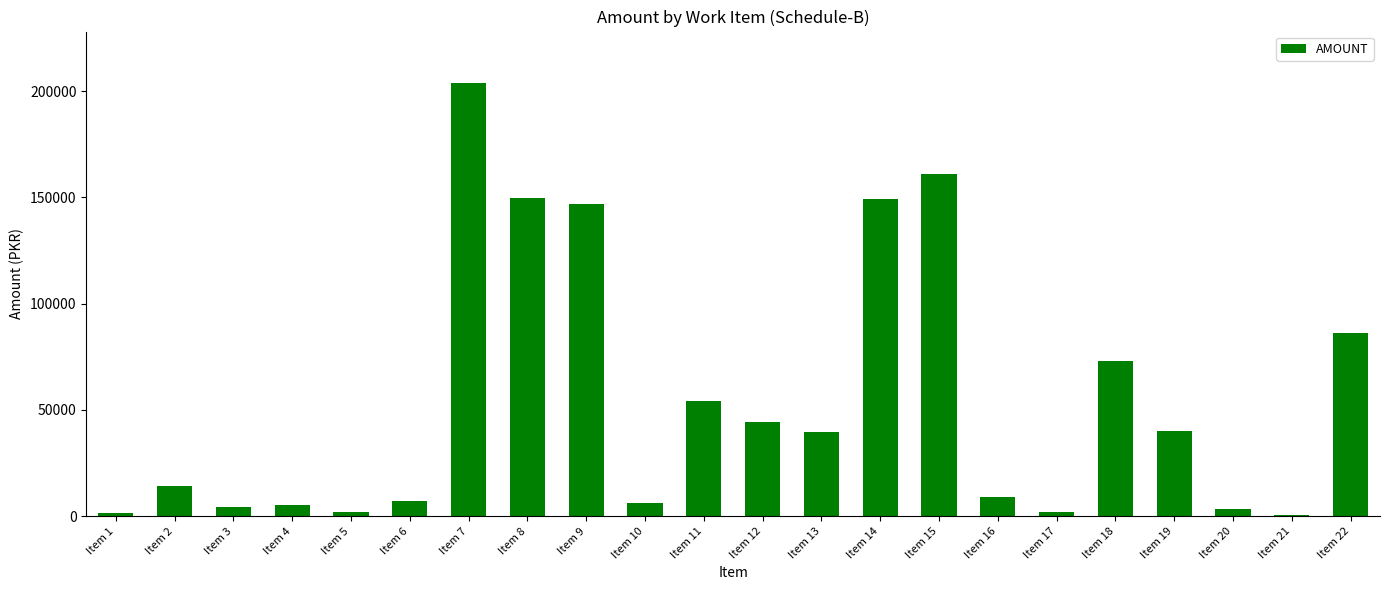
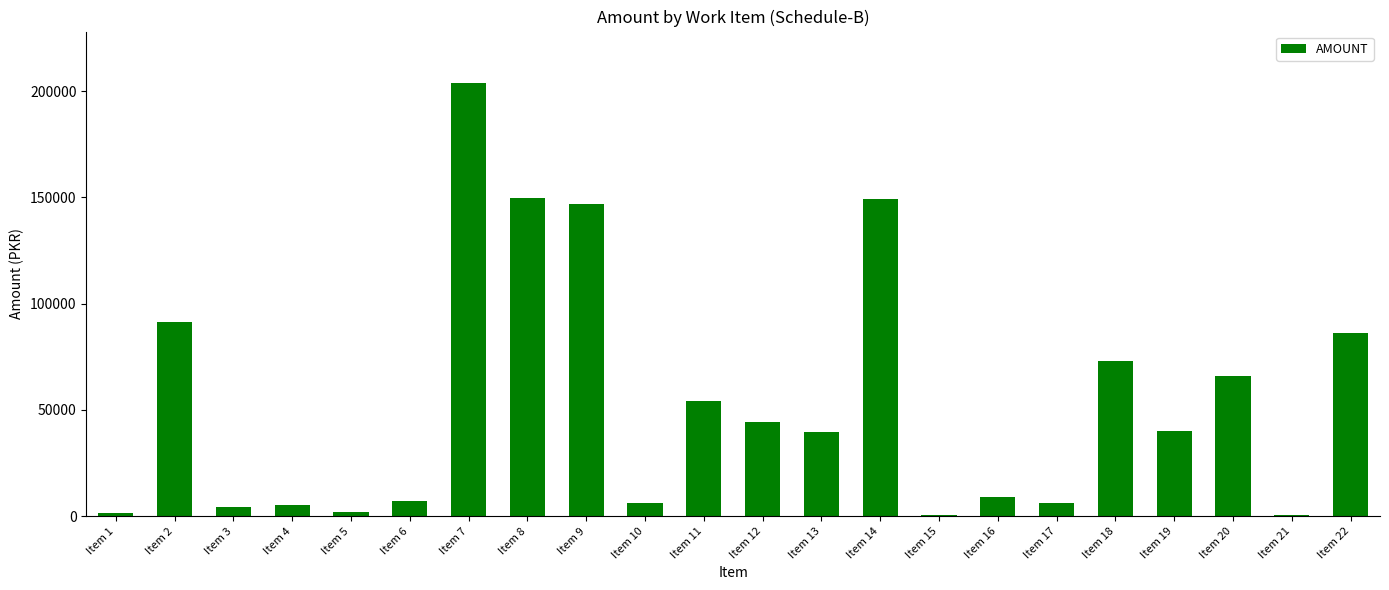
Item 2: 14000 -> 92000
Item 15: 161000 -> 0
Item 17: 2000 -> 6000
Item 20: 4000 -> 66000
